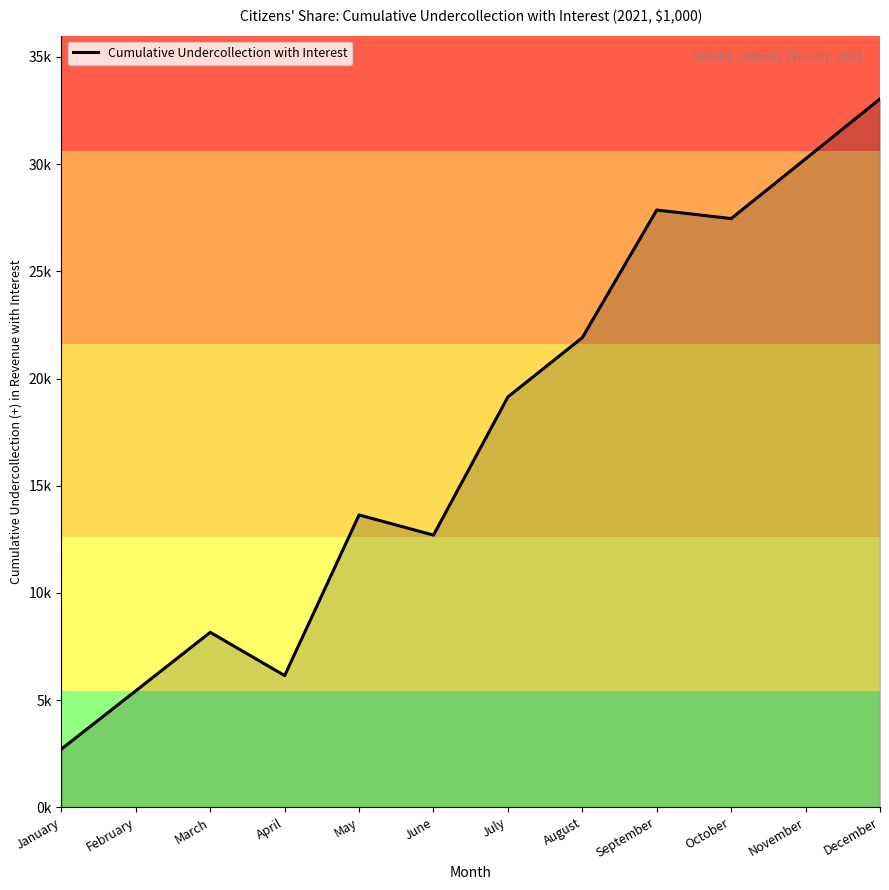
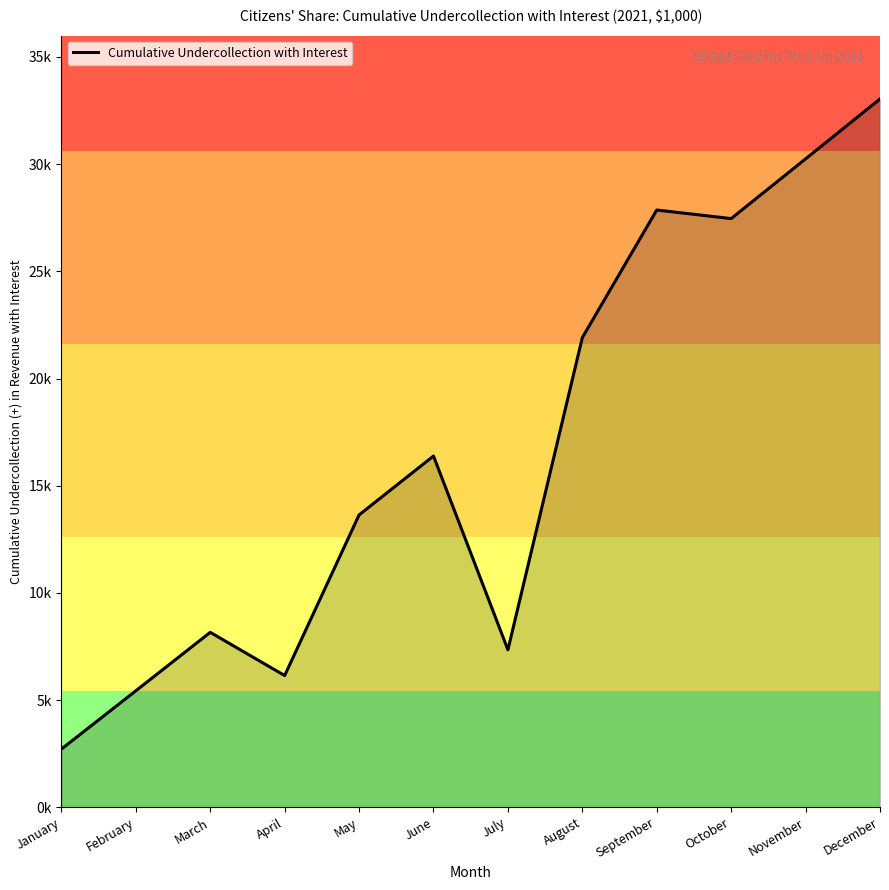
June: 12700 -> 16400
July: 19100 -> 7300
